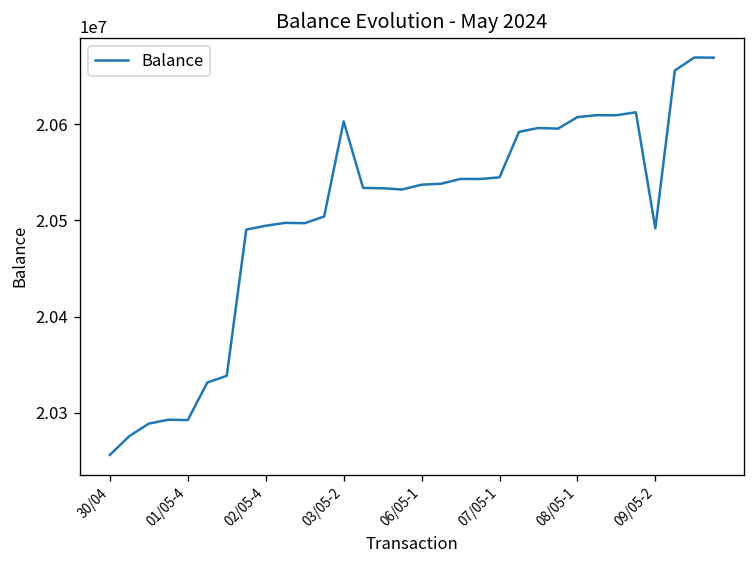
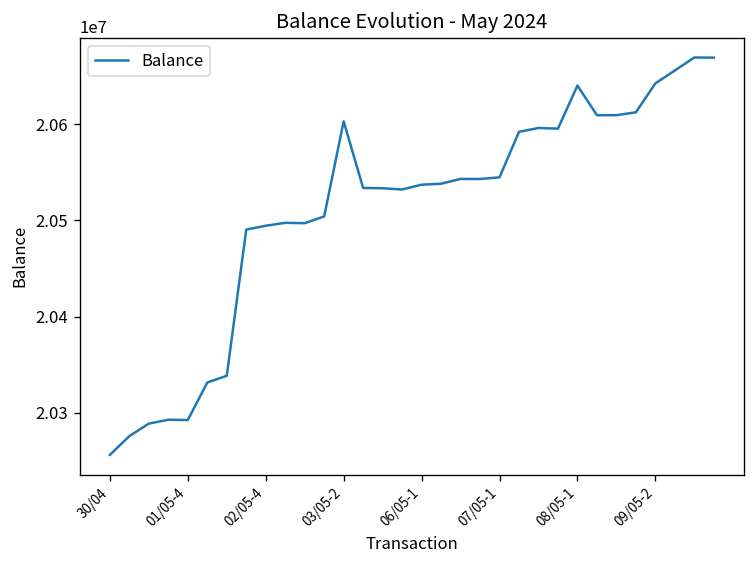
08/05-1: 20610000 -> 20640000
09/05-2: 20490000 -> 20640000
